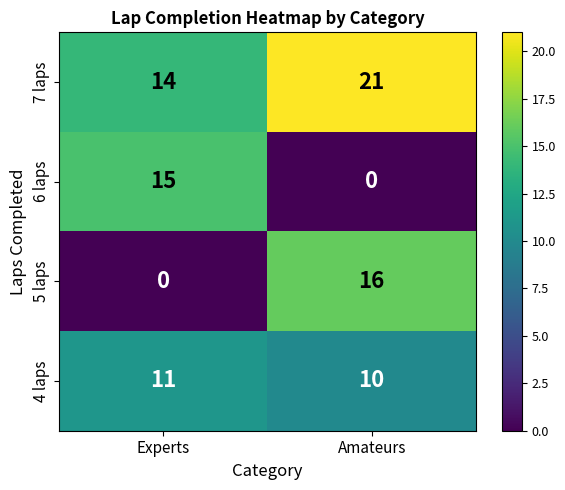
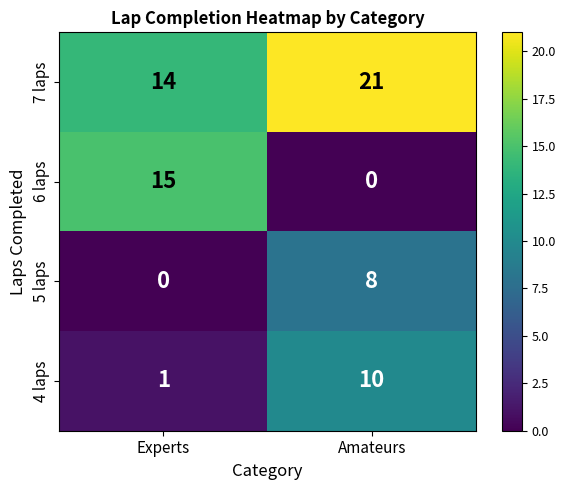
5 laps, Amateurs: 16 -> 8
4 laps, Experts: 11 -> 1
